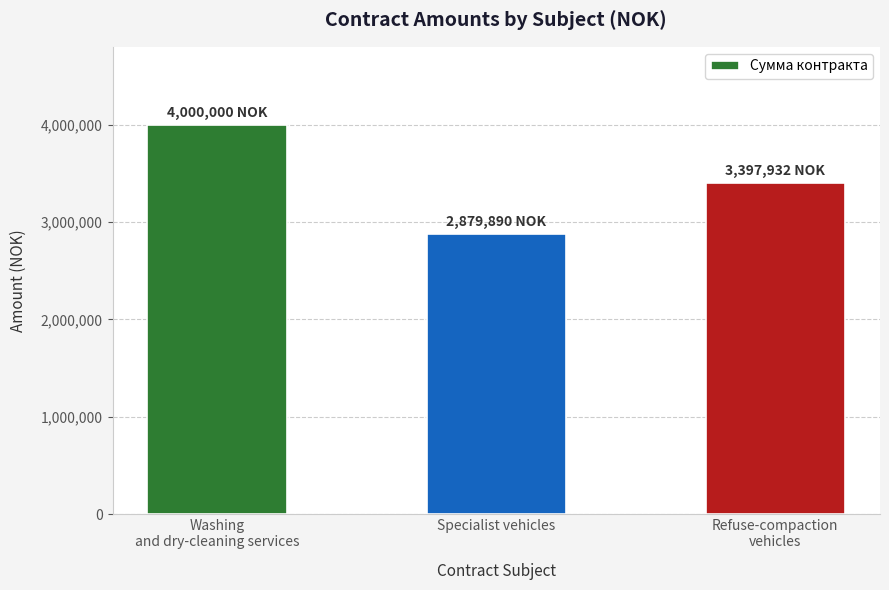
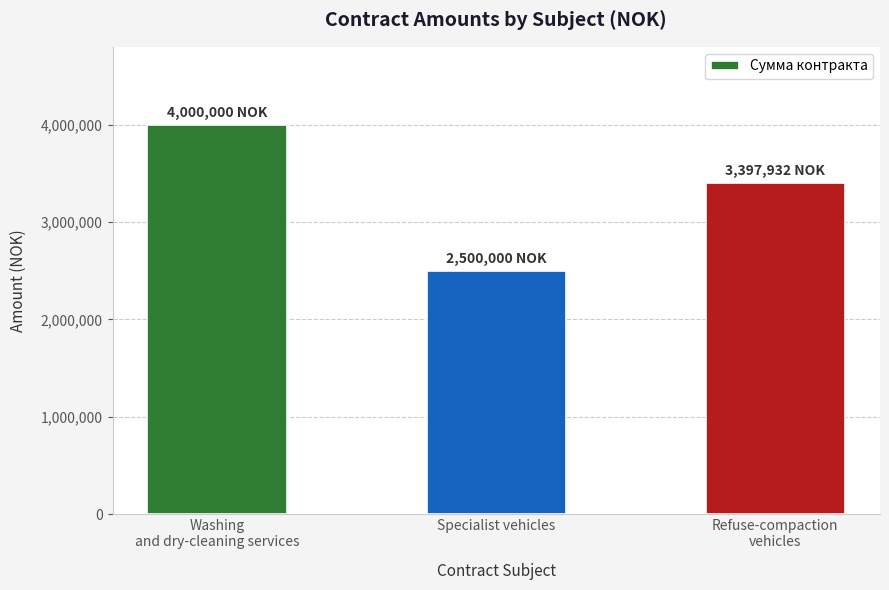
Specialist vehicles: 2,879,890 -> 2,500,000
